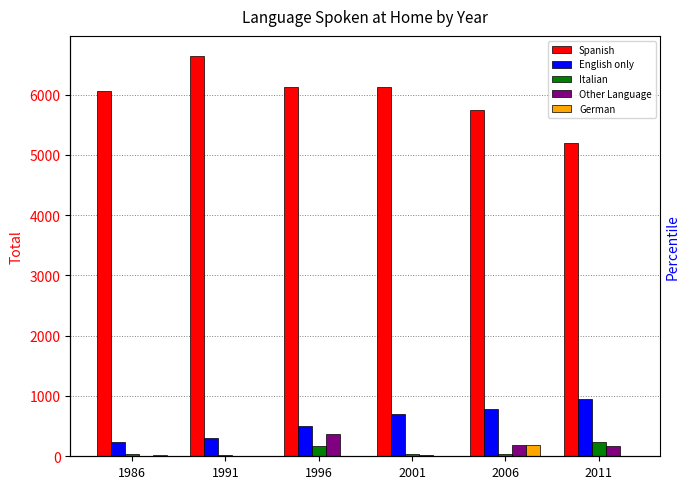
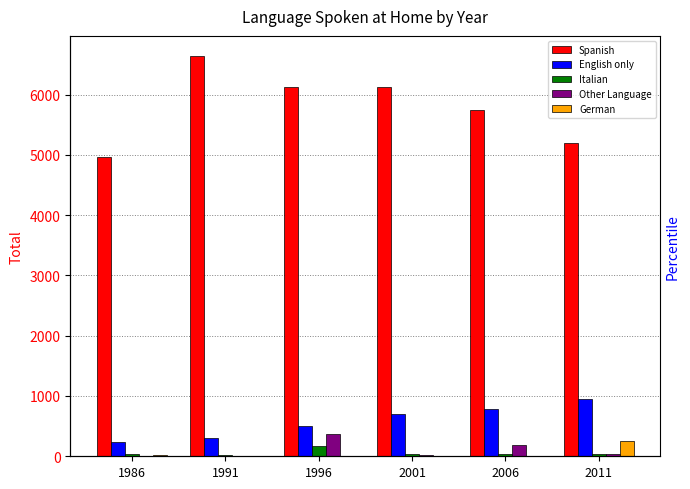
Spanish, 1986: 6100 -> 5000
German, 2006: 200 -> 0
Italian, 2011: 200 -> 0
Other Language, 2011: 200 -> 0
German, 2011: 0 -> 300
